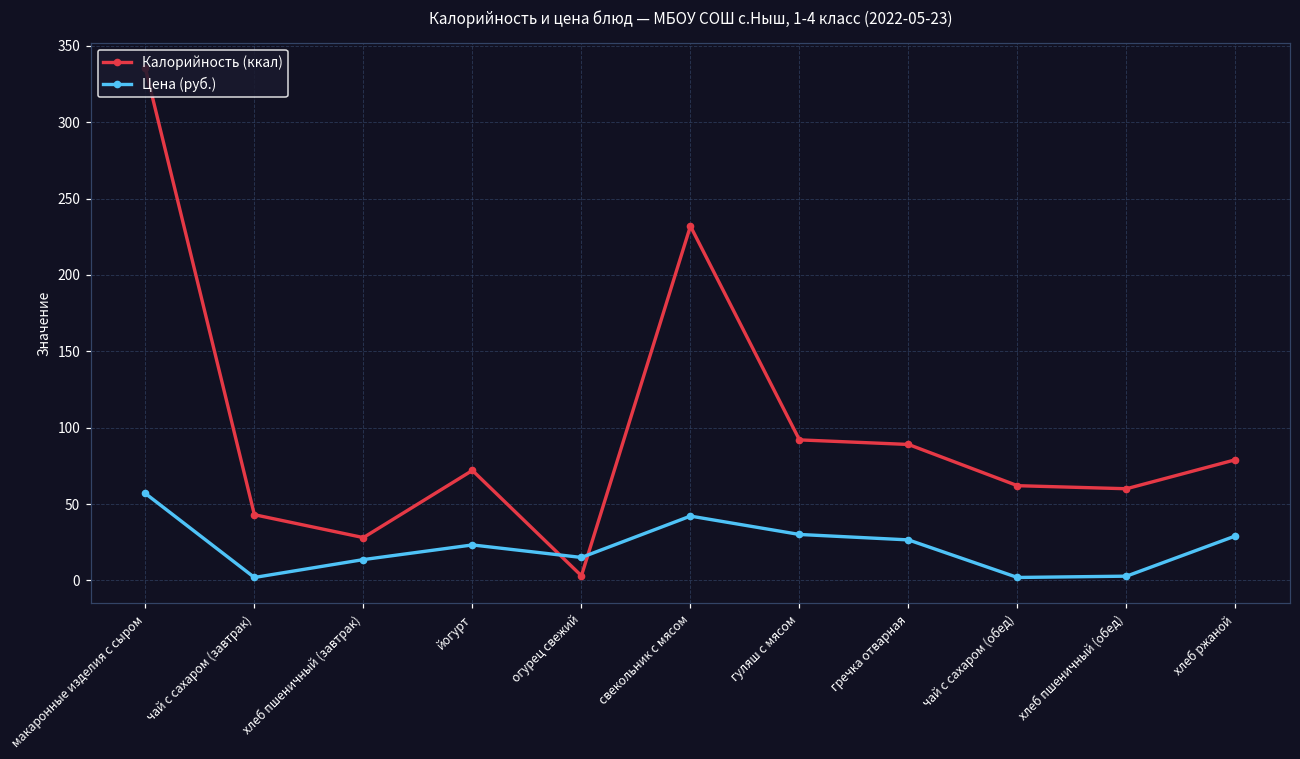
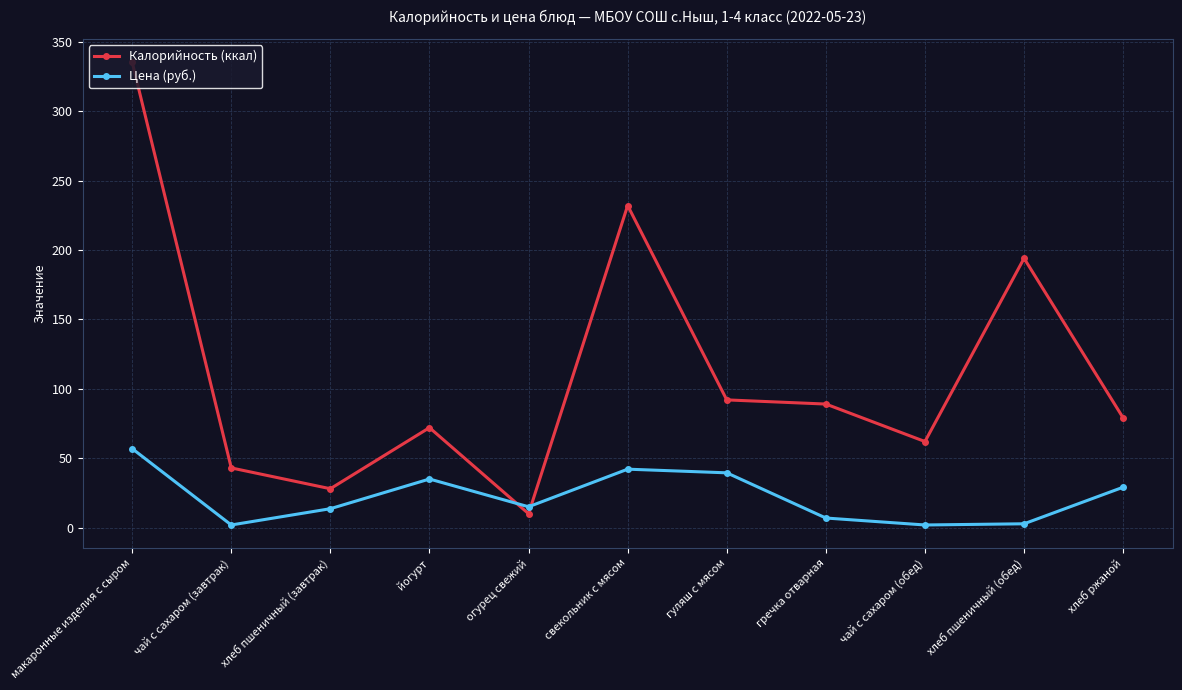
Цена (руб.), йогурт: 23 -> 35
Калорийность (ккал), огурец свежий: 3 -> 10
Цена (руб.), гуляш с мясом: 30 -> 39
Цена (руб.), гречка отварная: 27 -> 7
Калорийность (ккал), хлеб пшеничный (обед): 60 -> 194
